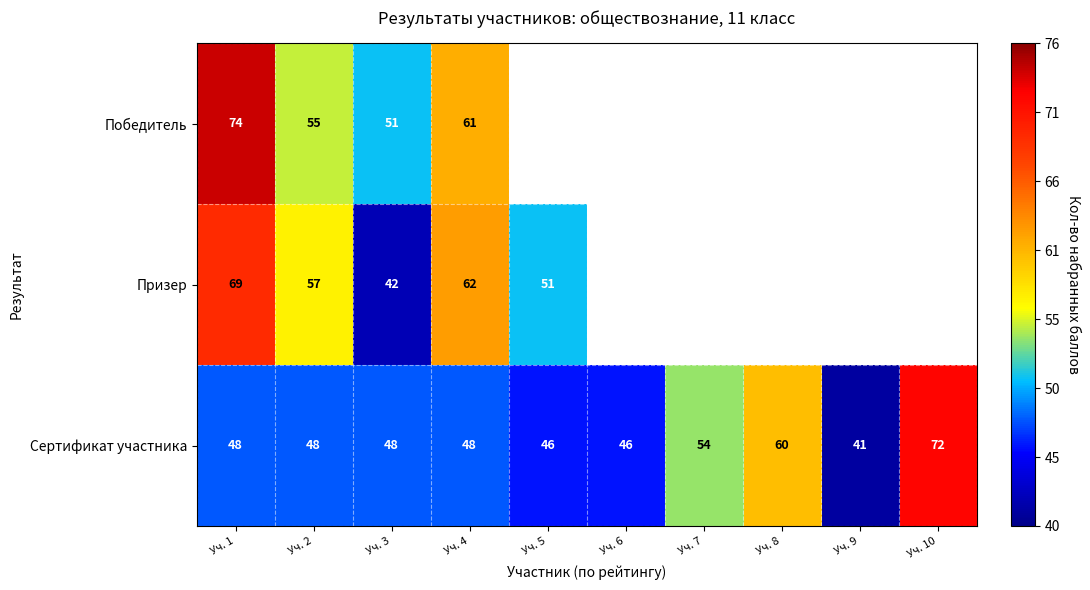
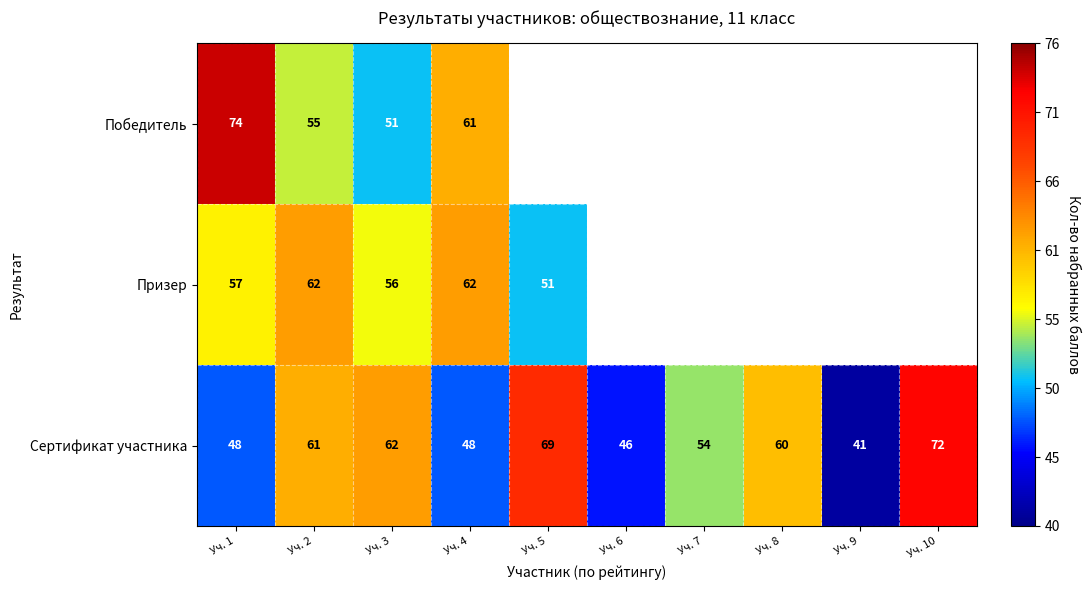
Призер, Уч. 1: 69 -> 57
Призер, Уч. 2: 57 -> 62
Призер, Уч. 3: 42 -> 56
Сертификат участника, Уч. 2: 48 -> 61
Сертификат участника, Уч. 3: 48 -> 62
Сертификат участника, Уч. 5: 46 -> 69
